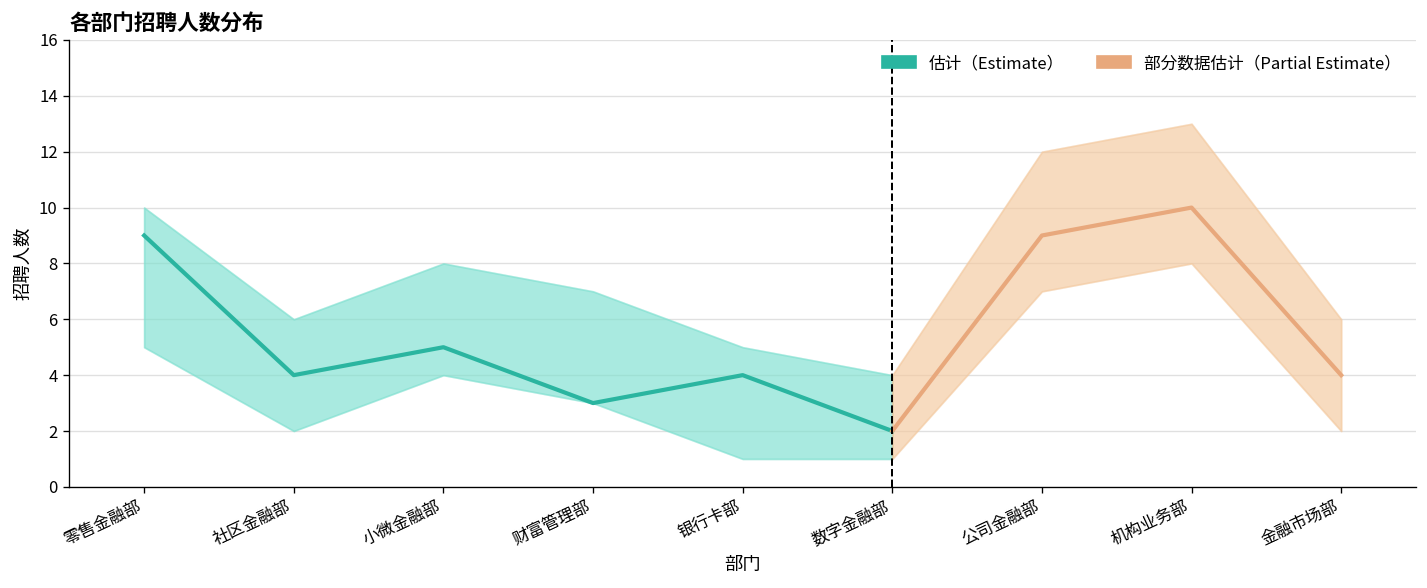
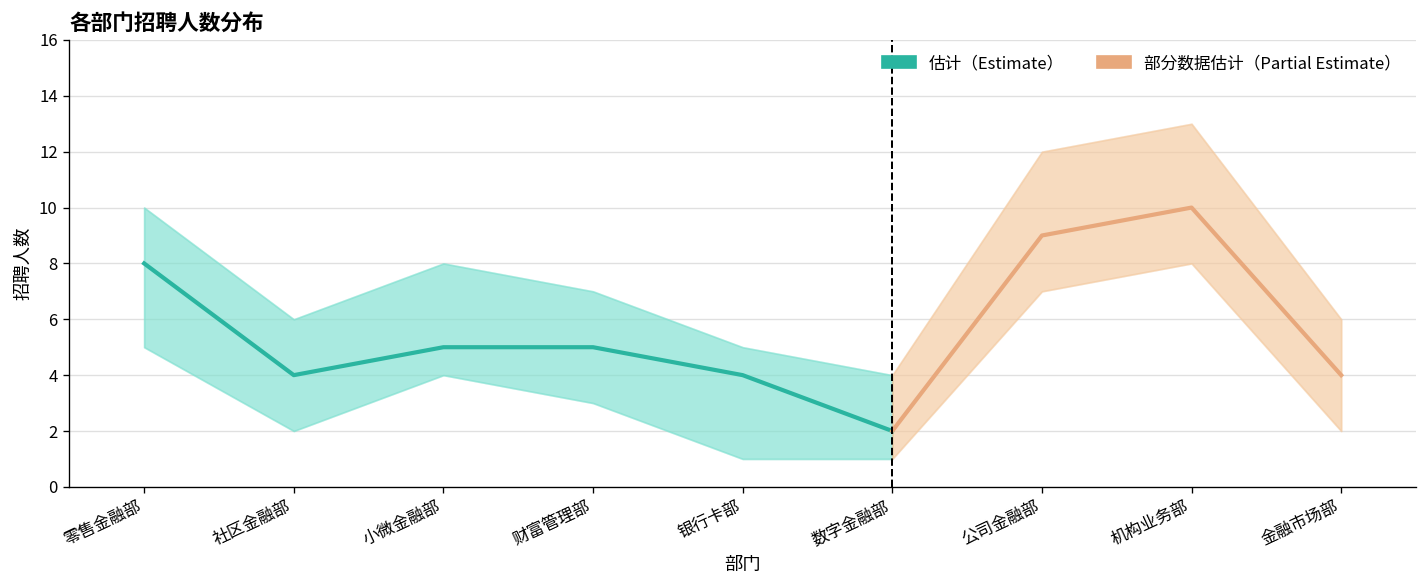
估计（Estimate）, 零售金融部: 9 -> 8
估计（Estimate）, 财富管理部: 3 -> 5
